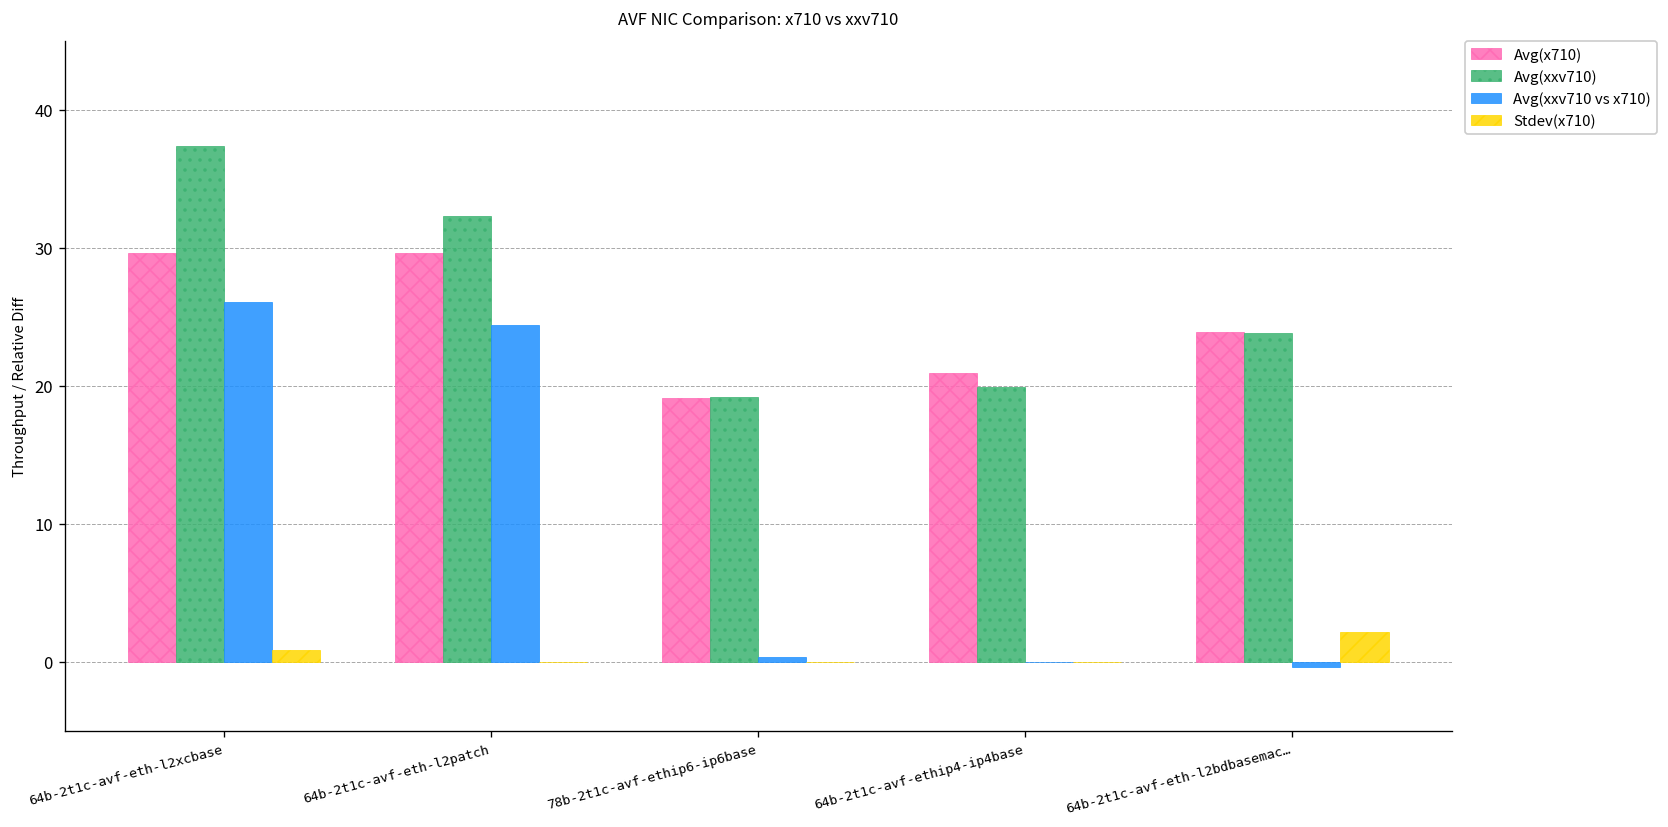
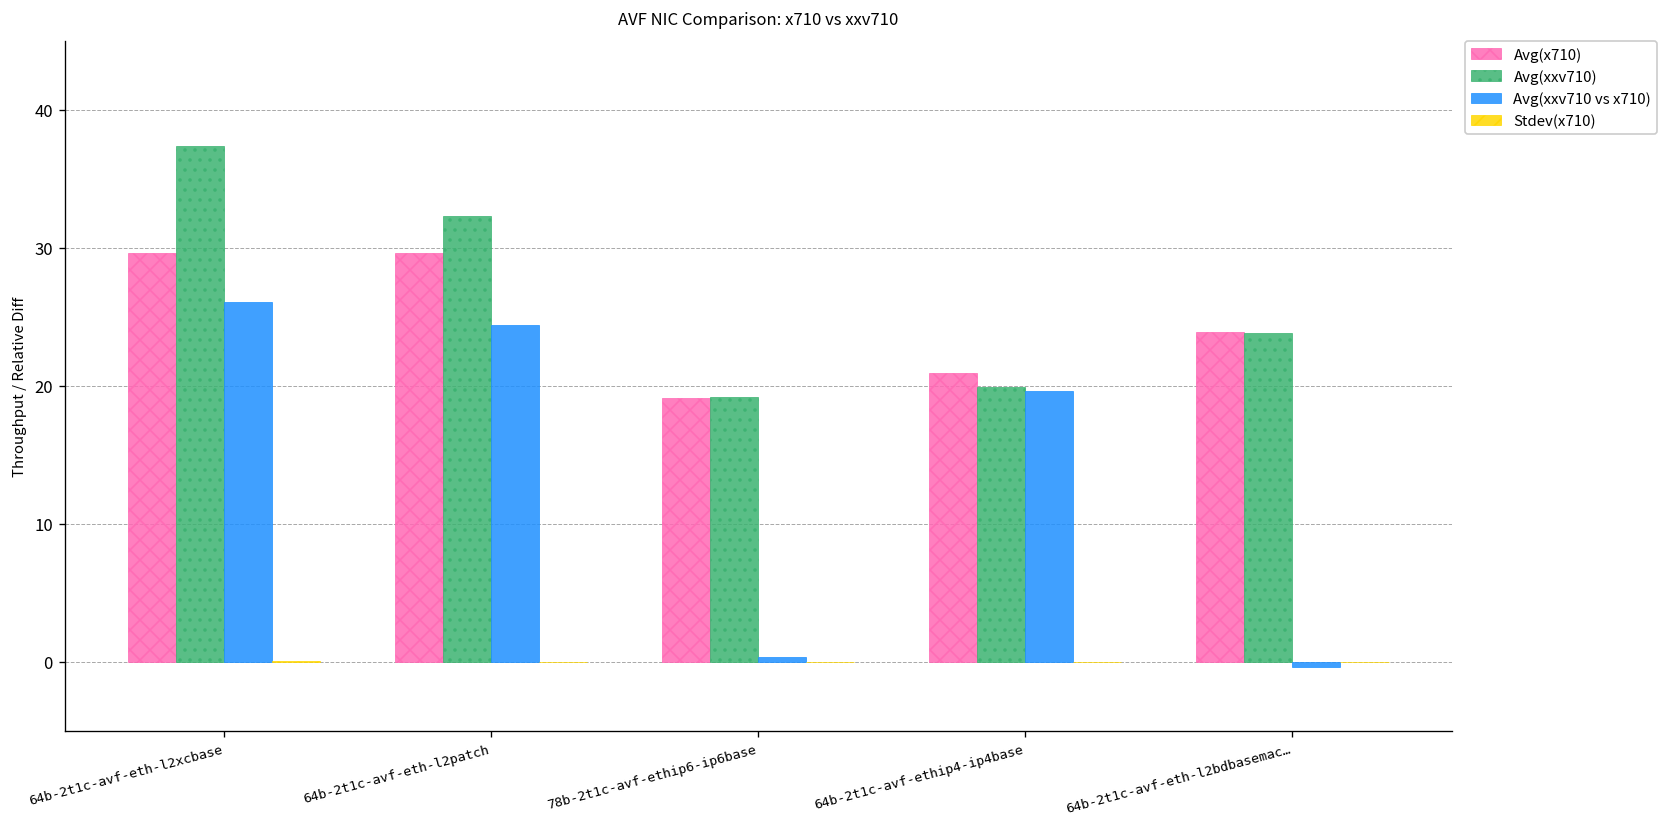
Stdev(x710), 64b-2t1c-avf-eth-l2xcbase: 0.9 -> 0.1
Avg(xxv710 vs x710), 64b-2t1c-avf-ethip4-ip4base: 0.0 -> 19.6
Stdev(x710), 64b-2t1c-avf-eth-l2bdbasemac…: 2.2 -> 0.0
